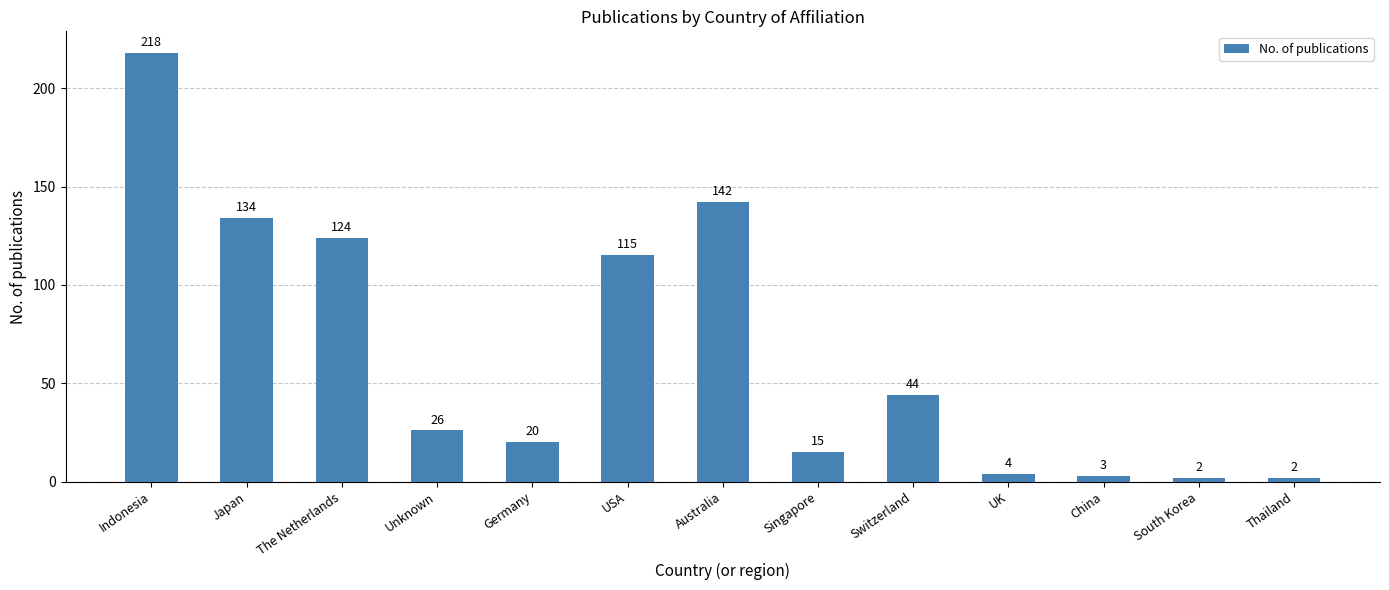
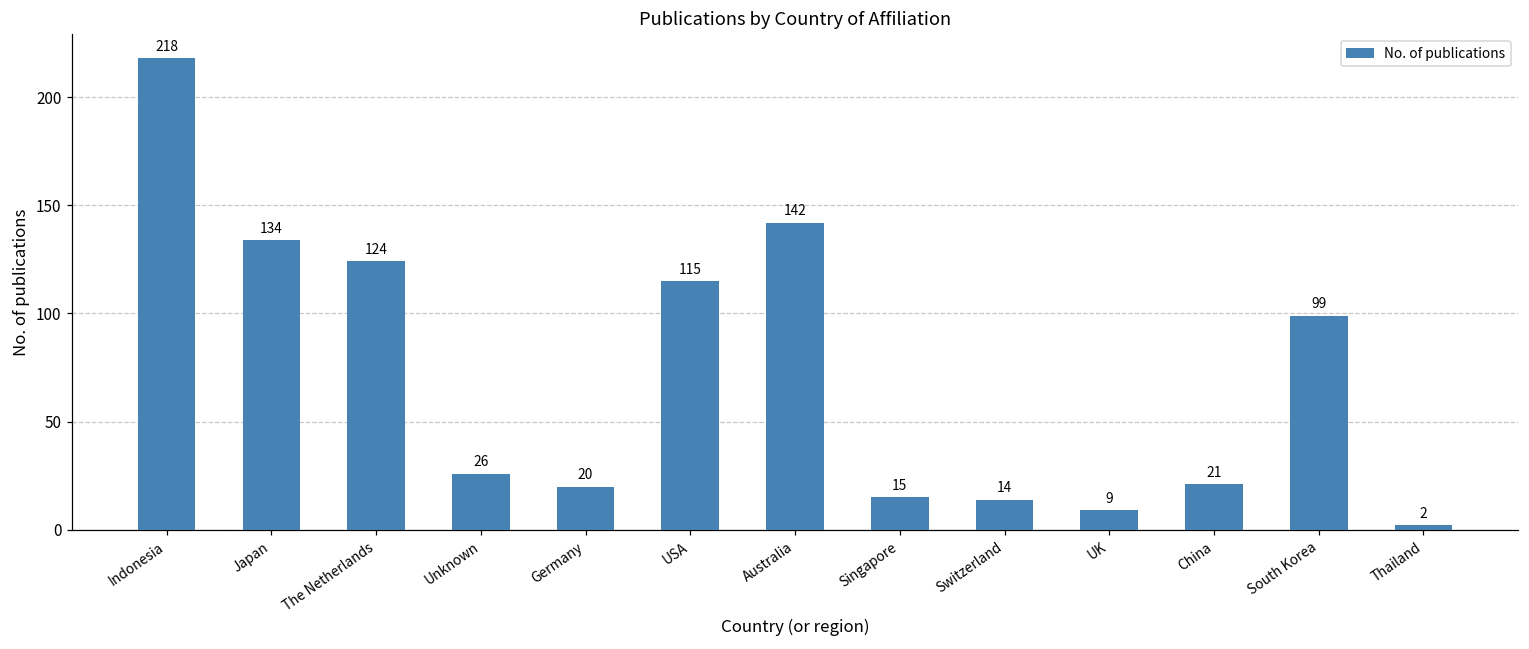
Switzerland: 44 -> 14
UK: 4 -> 9
China: 3 -> 21
South Korea: 2 -> 99
